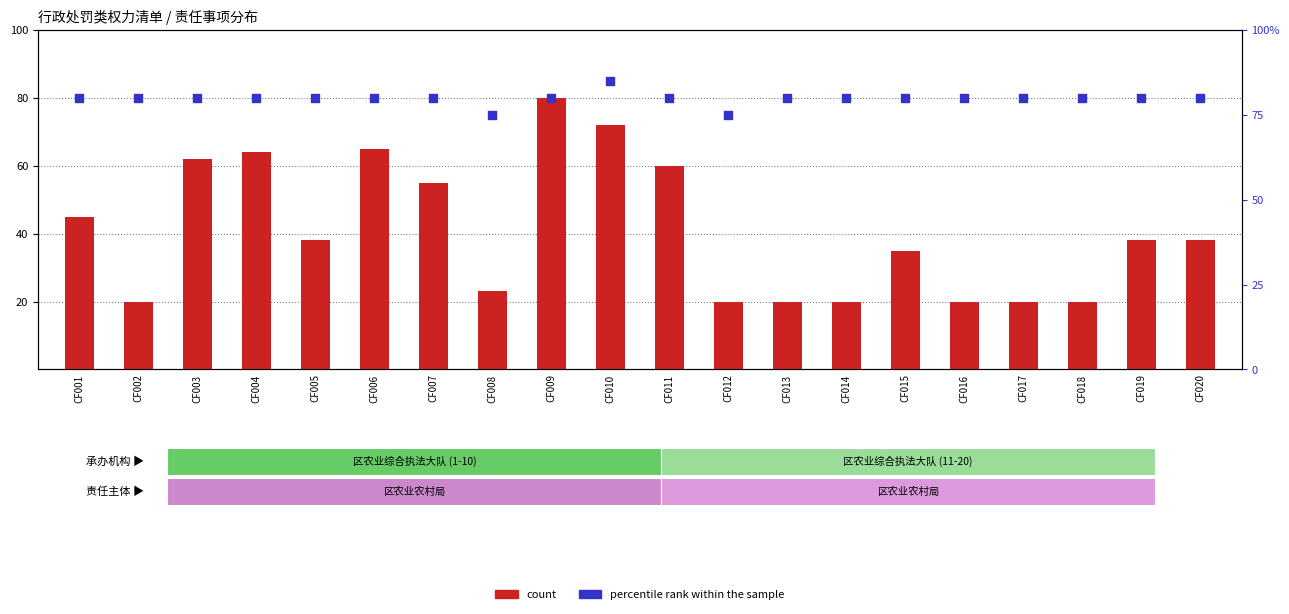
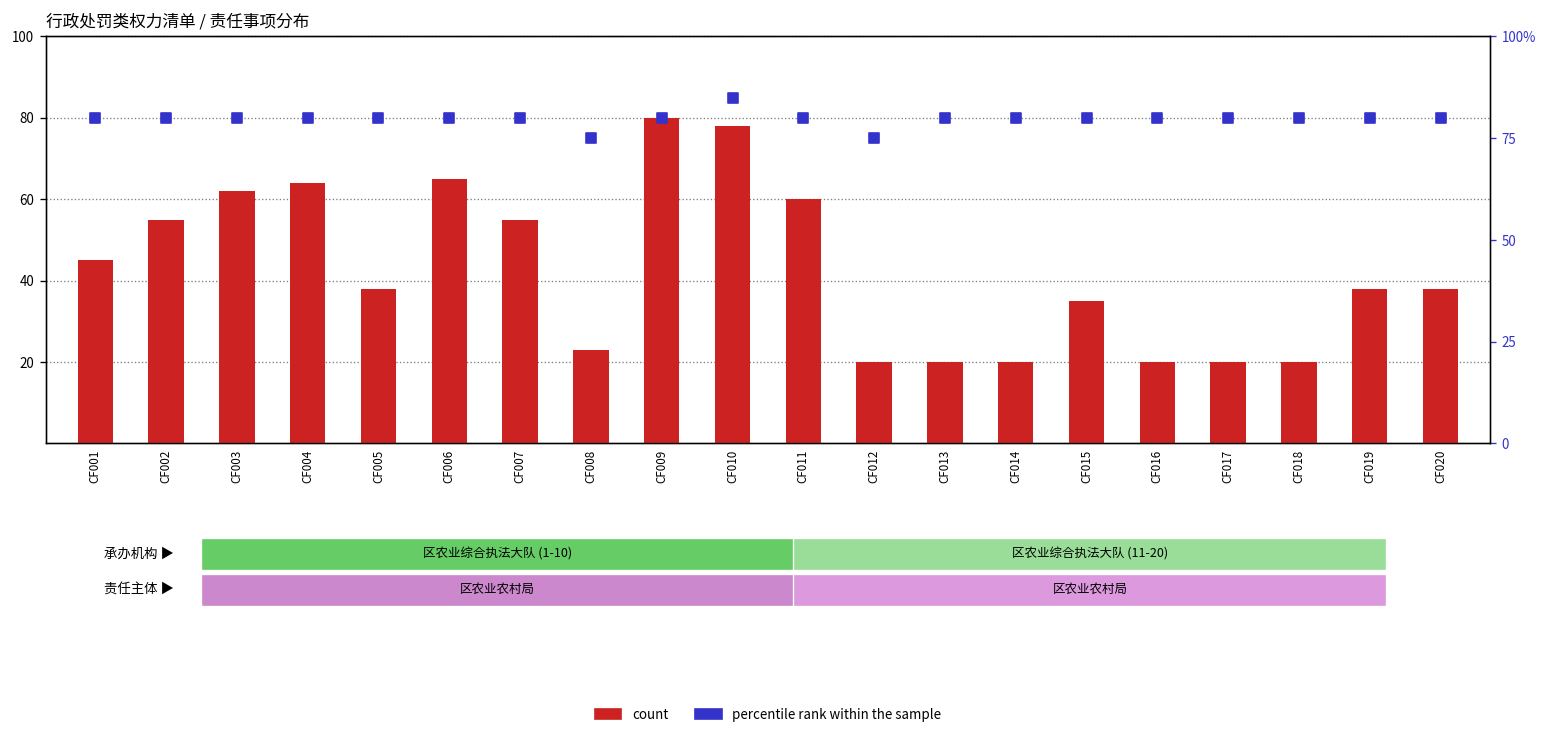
count, CF002: 20 -> 55
count, CF010: 72 -> 78
